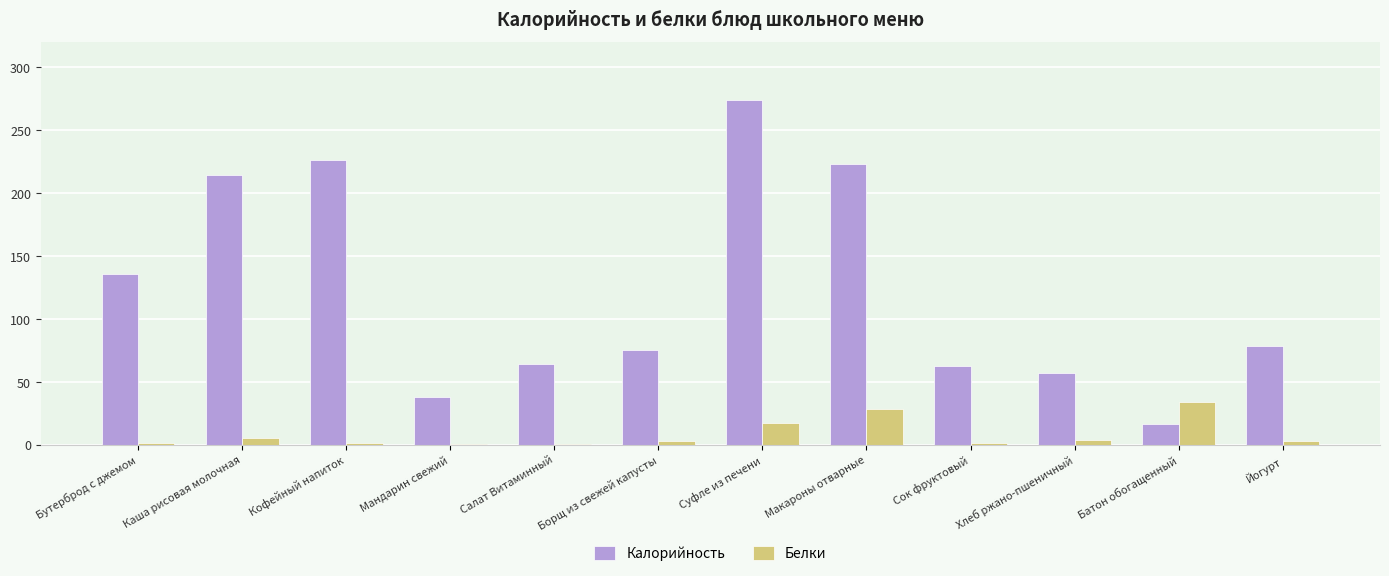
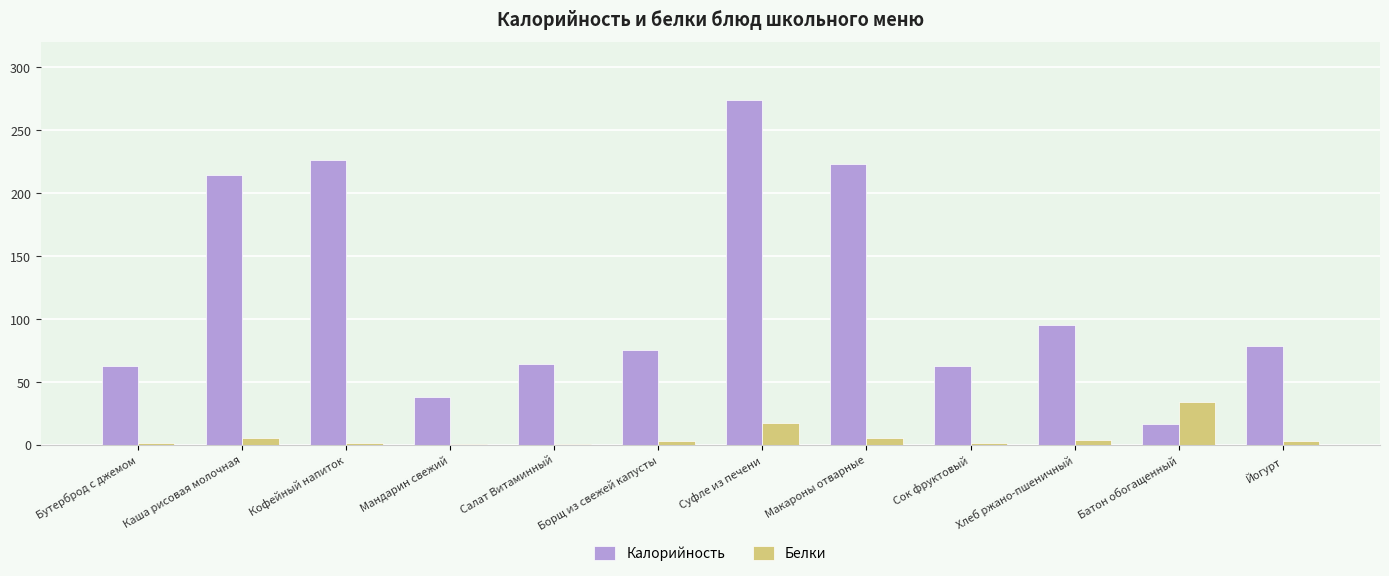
Калорийность, Бутерброд с джемом: 136 -> 62
Белки, Макароны отварные: 28 -> 6
Калорийность, Хлеб ржано-пшеничный: 57 -> 95
